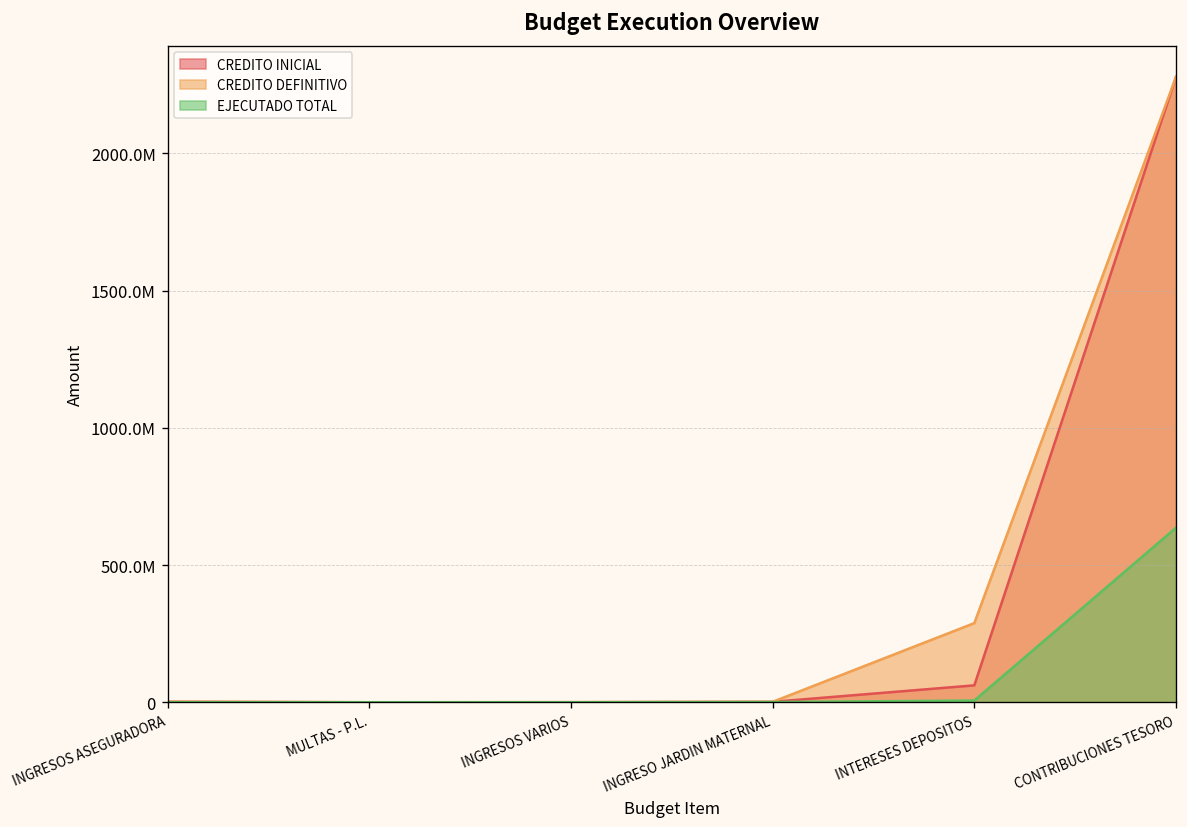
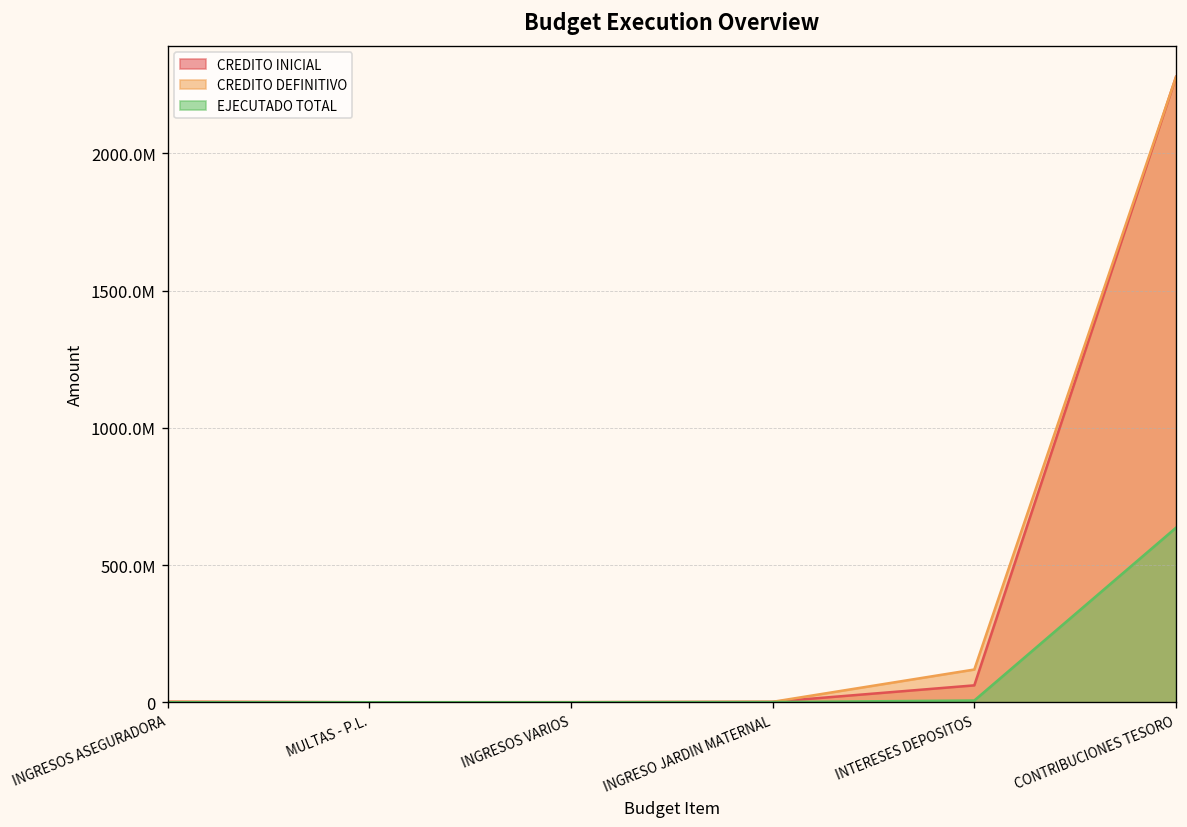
CREDITO DEFINITIVO, INTERESES DEPOSITOS: 290000000 -> 120000000
